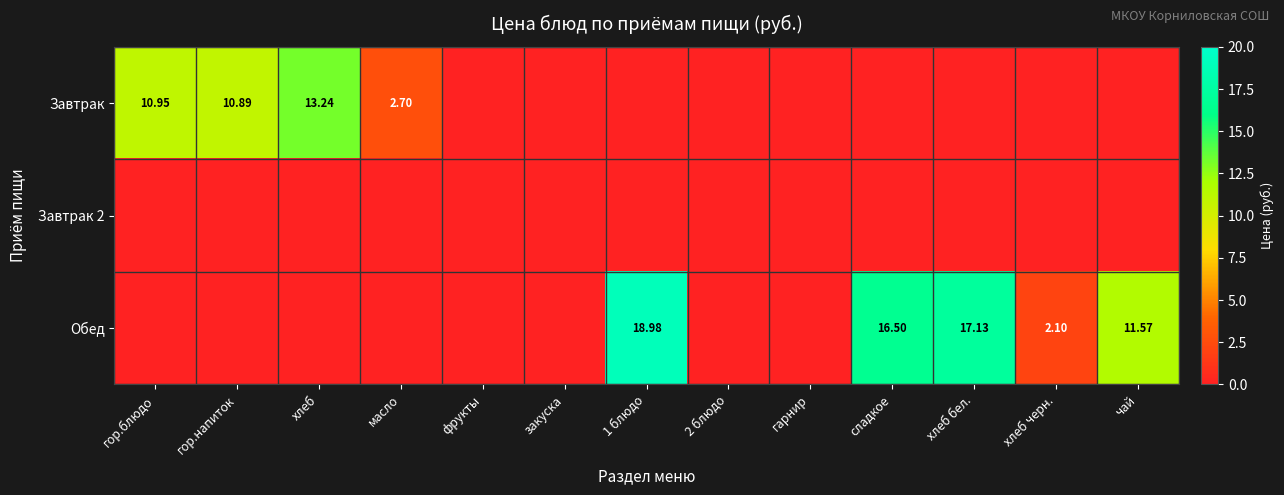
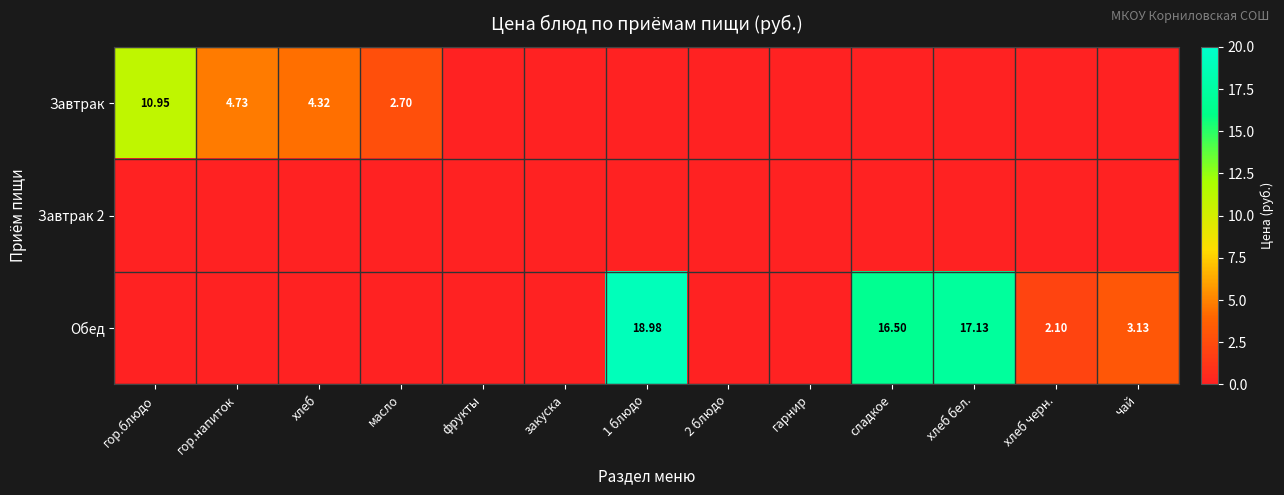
Завтрак, гор.напиток: 10.89 -> 4.73
Завтрак, хлеб: 13.24 -> 4.32
Обед, чай: 11.57 -> 3.13
